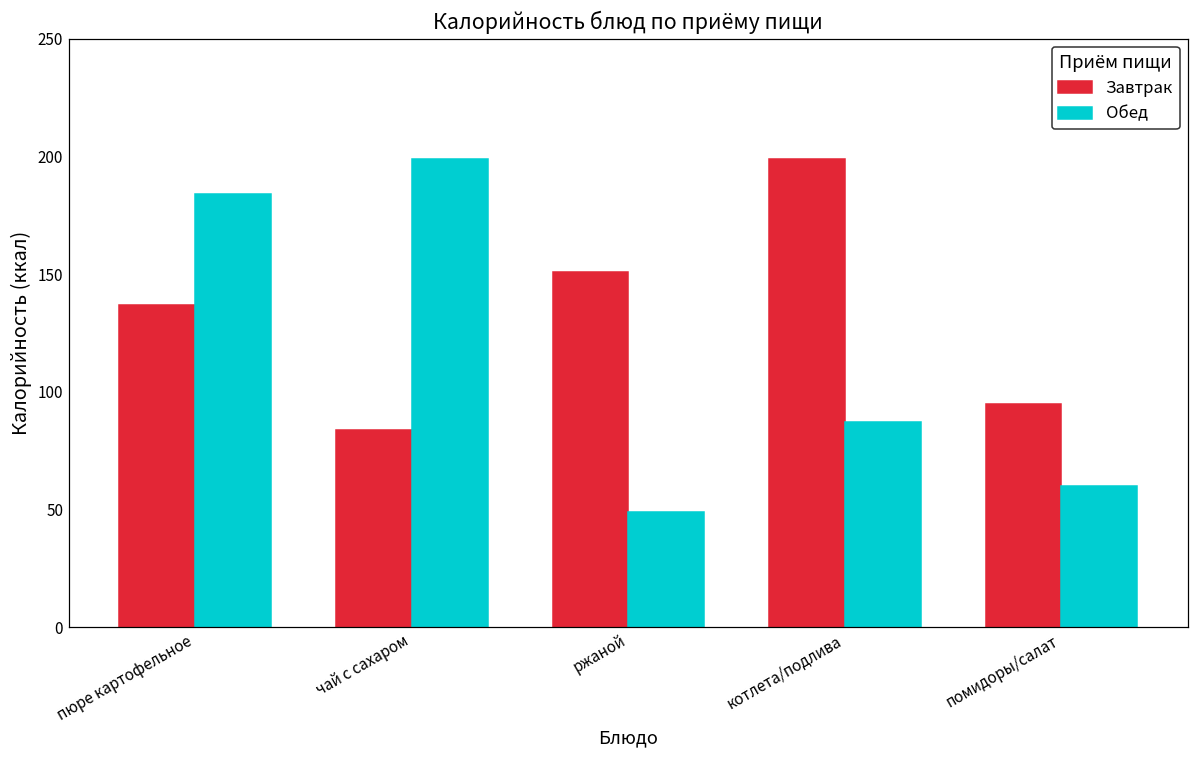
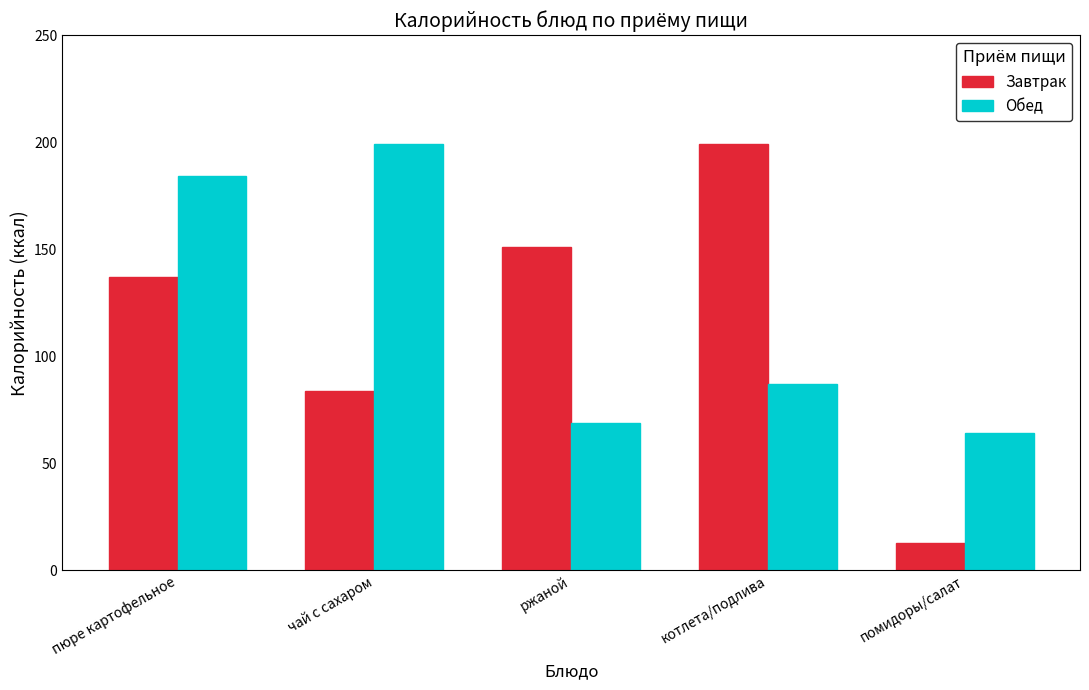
Обед, ржаной: 49 -> 69
Завтрак, помидоры/салат: 95 -> 13
Обед, помидоры/салат: 60 -> 64
